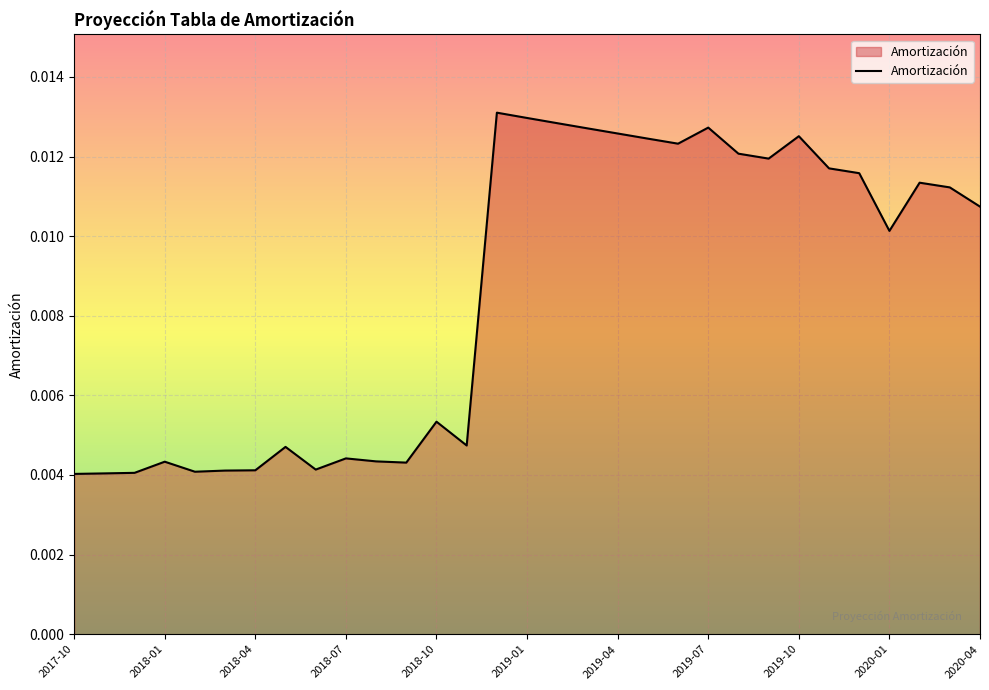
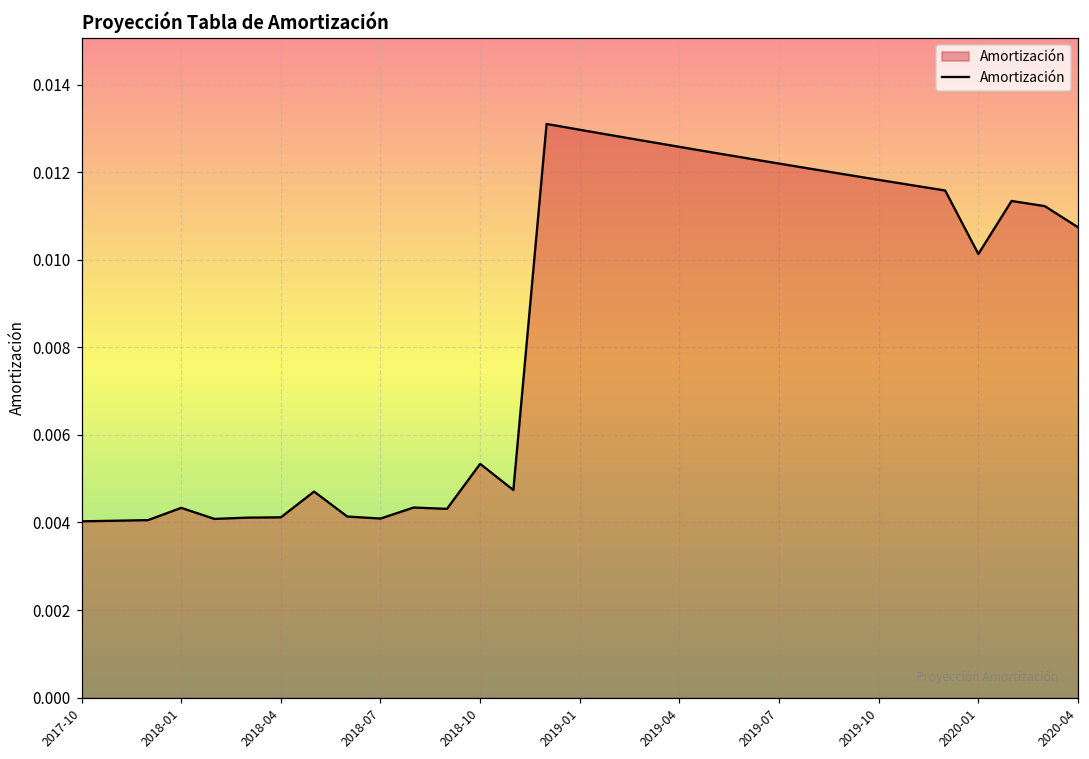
2018-07: 0.0044 -> 0.0041
2019-07: 0.0127 -> 0.0122
2019-10: 0.0125 -> 0.0118
